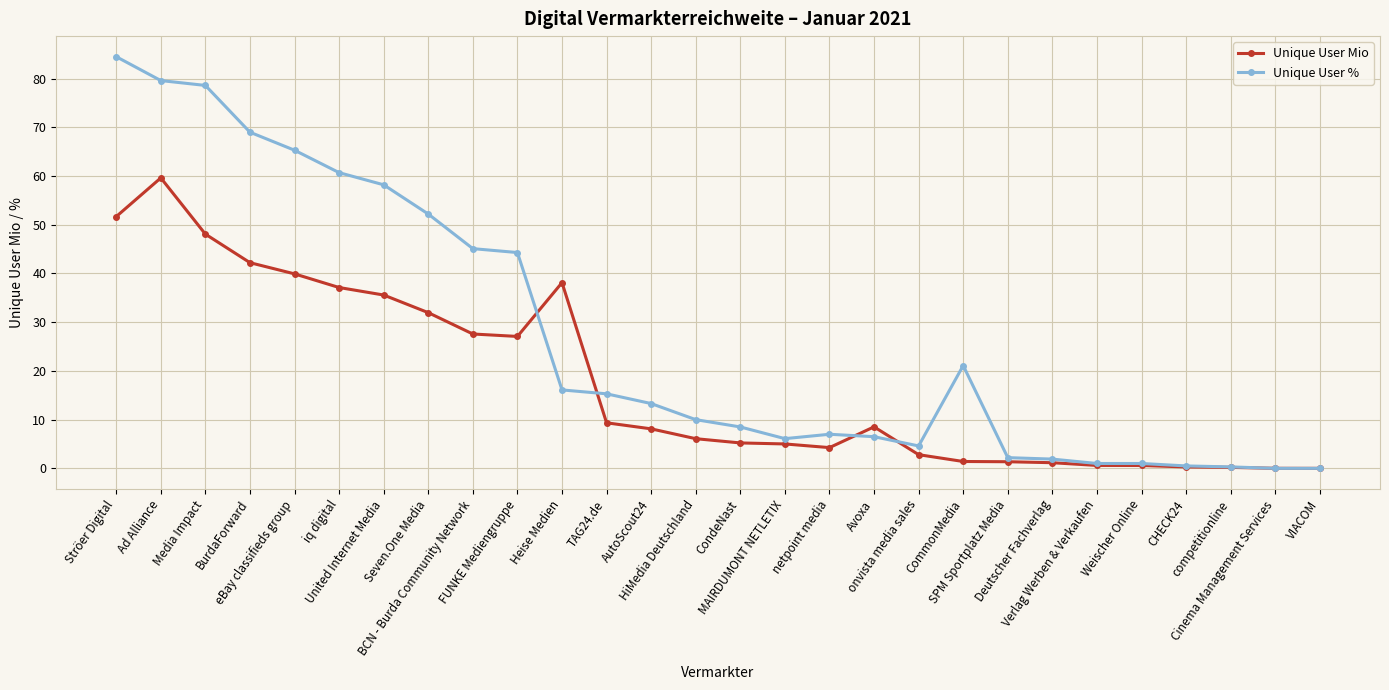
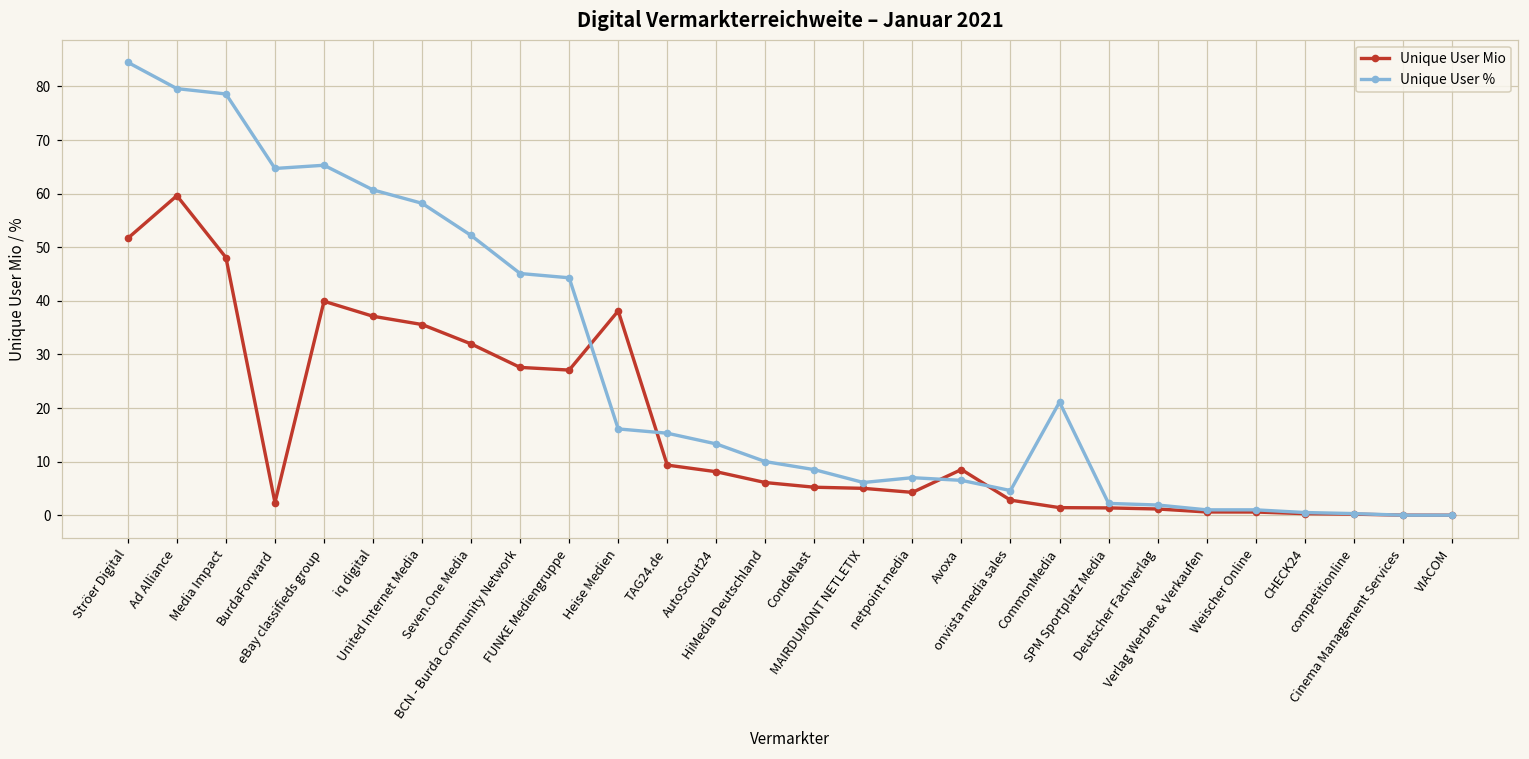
Unique User Mio, BurdaForward: 42 -> 2
Unique User %, BurdaForward: 69 -> 65
